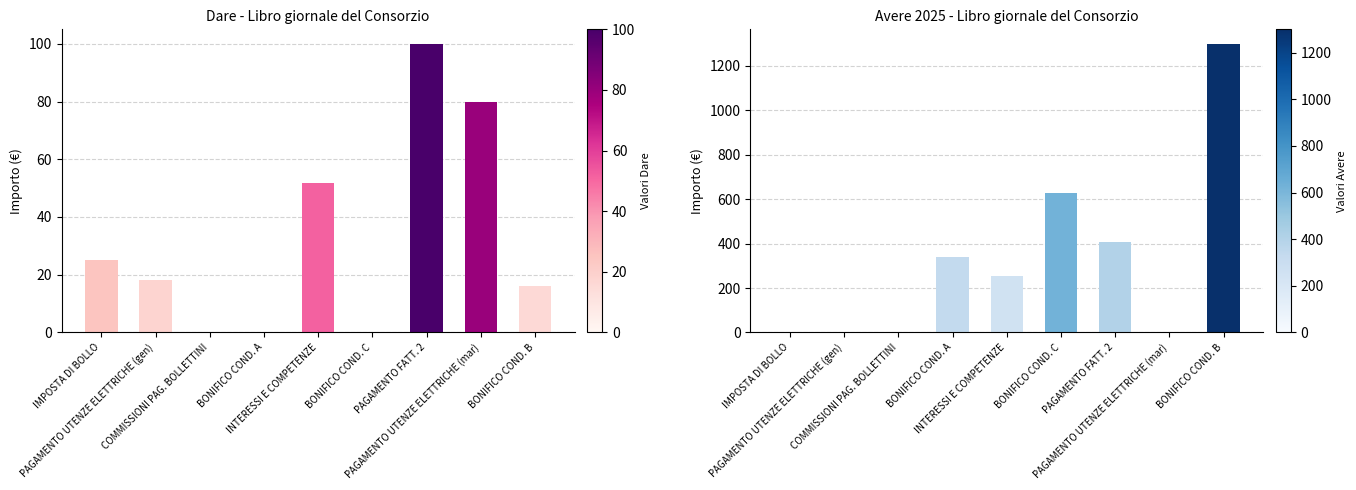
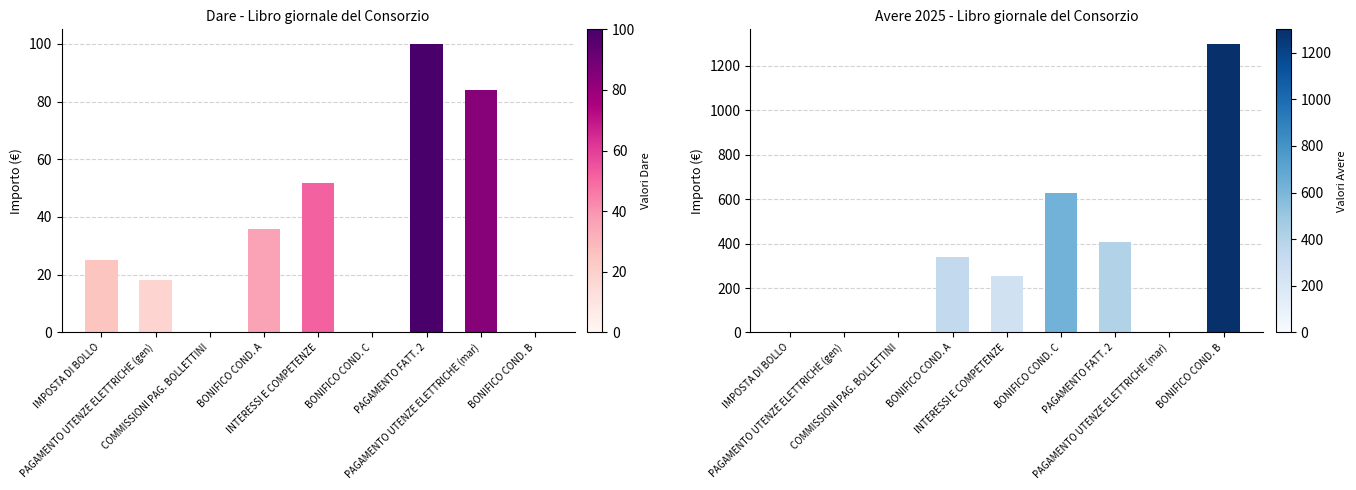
Dare - Libro giornale del Consorzio, BONIFICO COND. A: 0 -> 36
Dare - Libro giornale del Consorzio, PAGAMENTO UTENZE ELETTRICHE (mar): 80 -> 84
Dare - Libro giornale del Consorzio, BONIFICO COND. B: 16 -> 0
